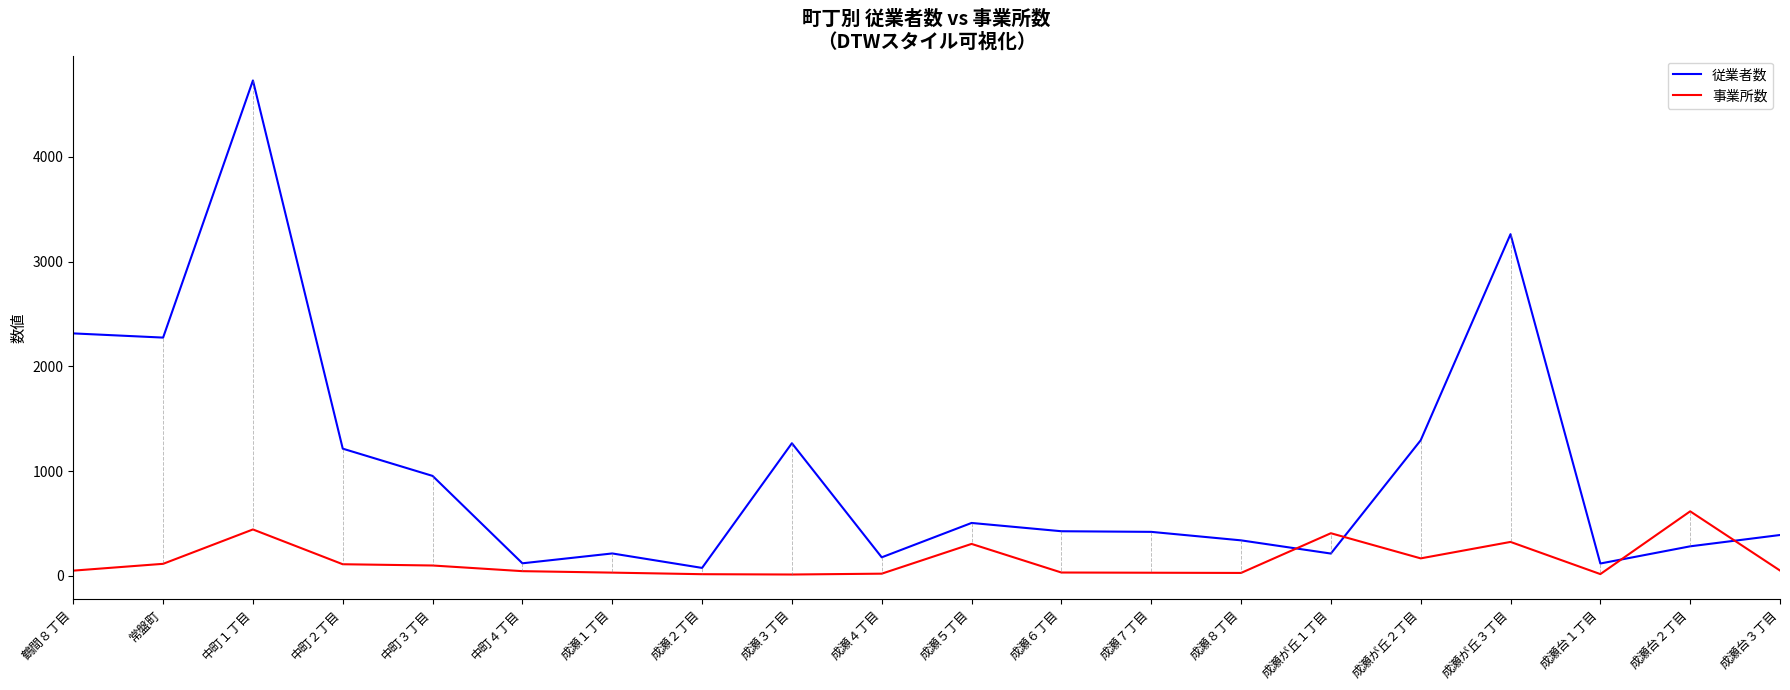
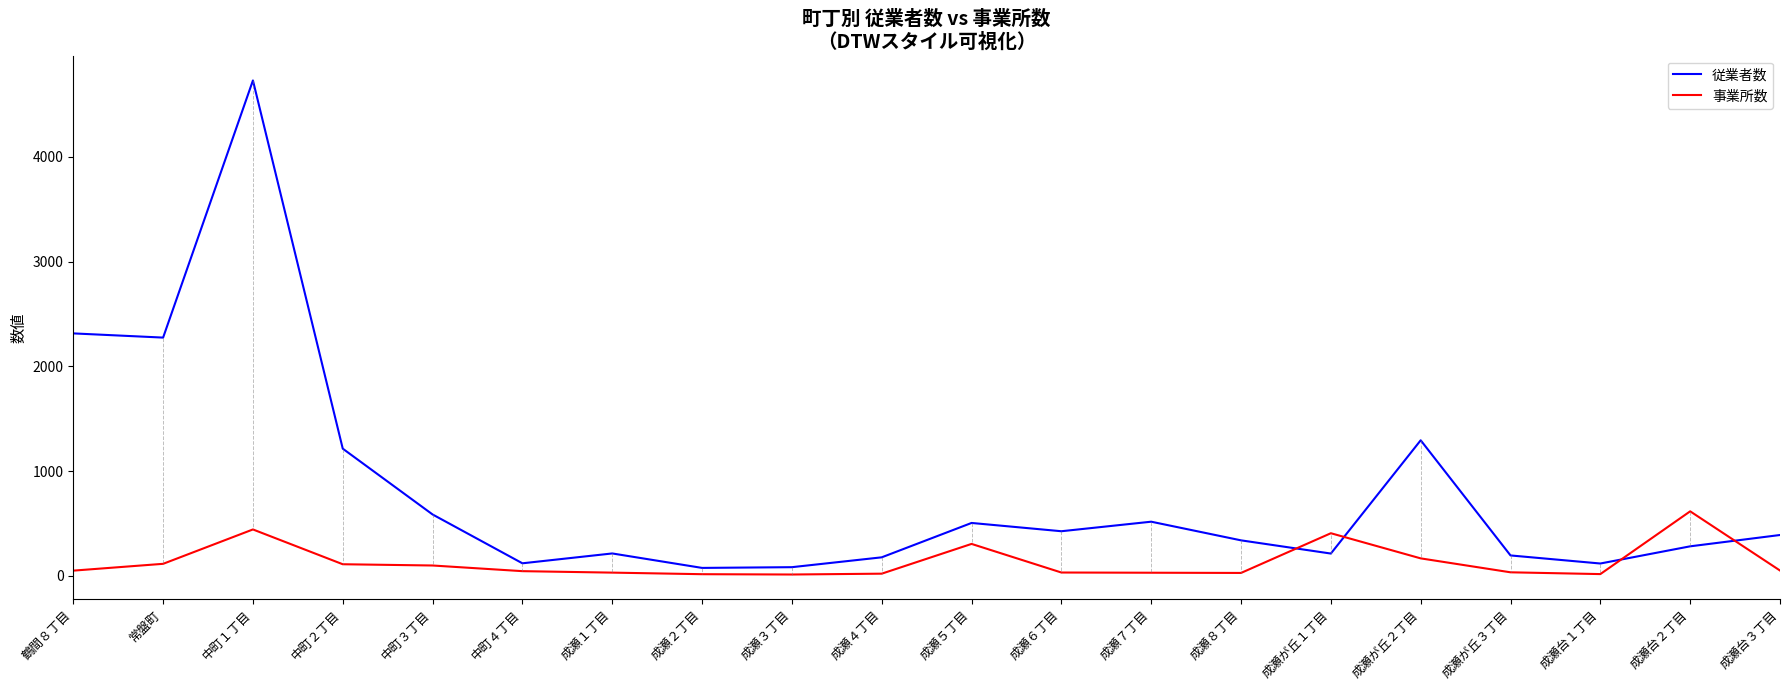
従業者数, 中町３丁目: 950 -> 590
従業者数, 成瀬３丁目: 1270 -> 80
従業者数, 成瀬７丁目: 420 -> 520
従業者数, 成瀬が丘３丁目: 3260 -> 200
事業所数, 成瀬が丘３丁目: 320 -> 30
